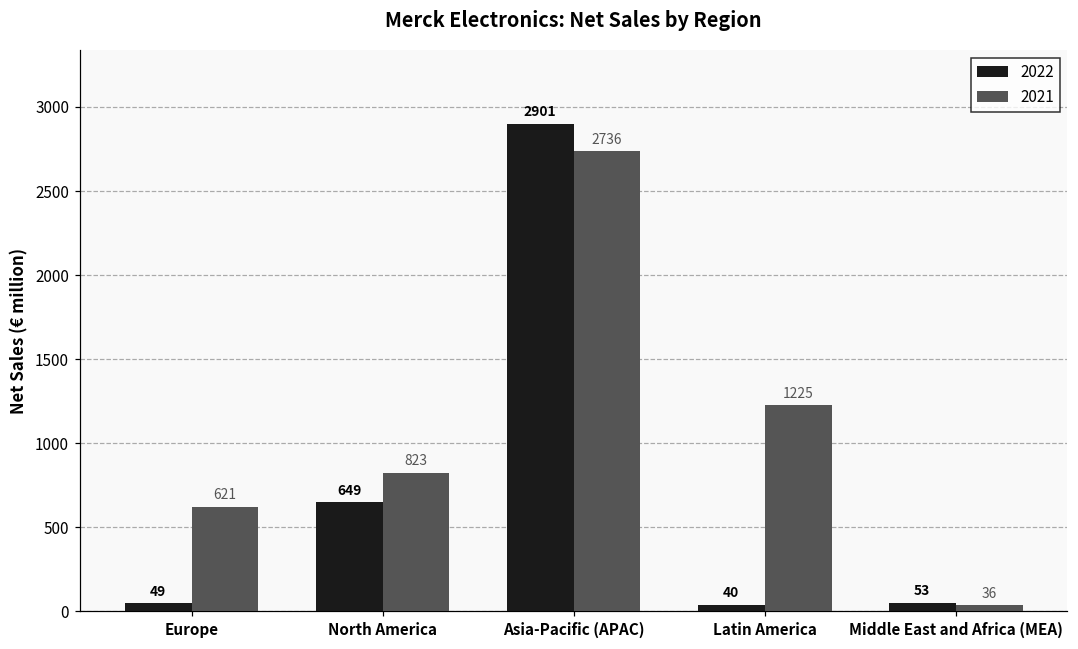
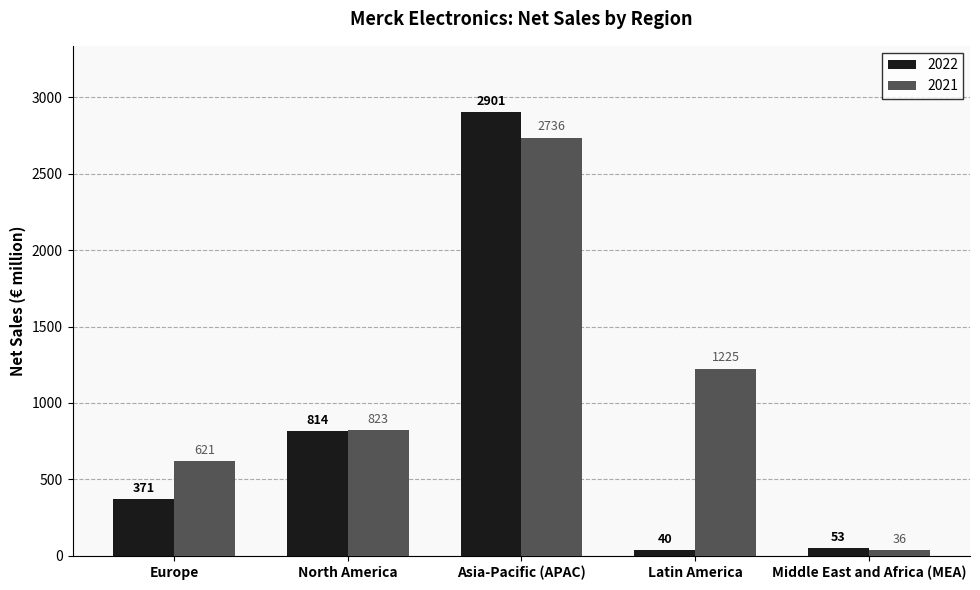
2022, Europe: 49 -> 371
2022, North America: 649 -> 814
